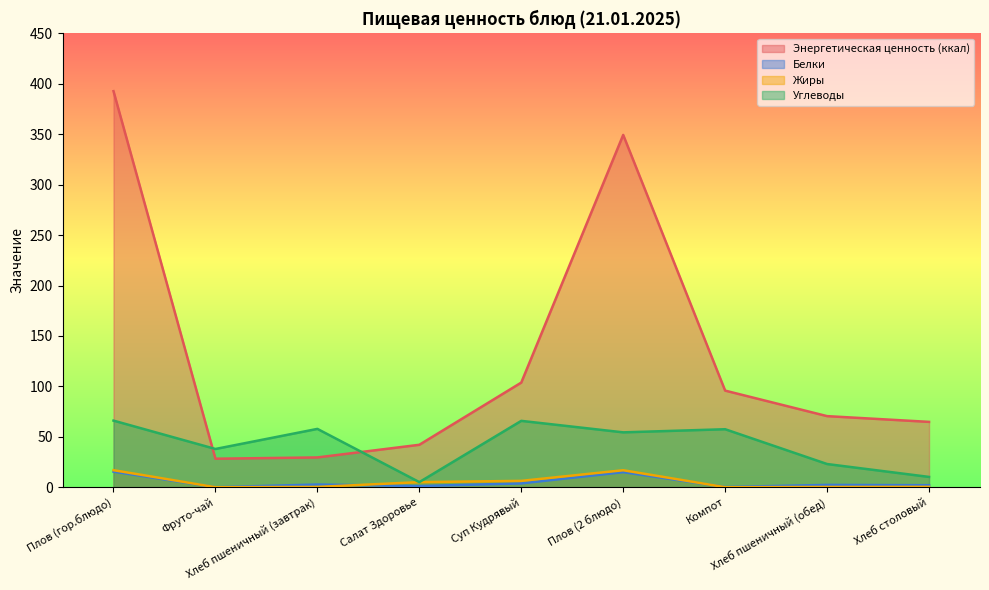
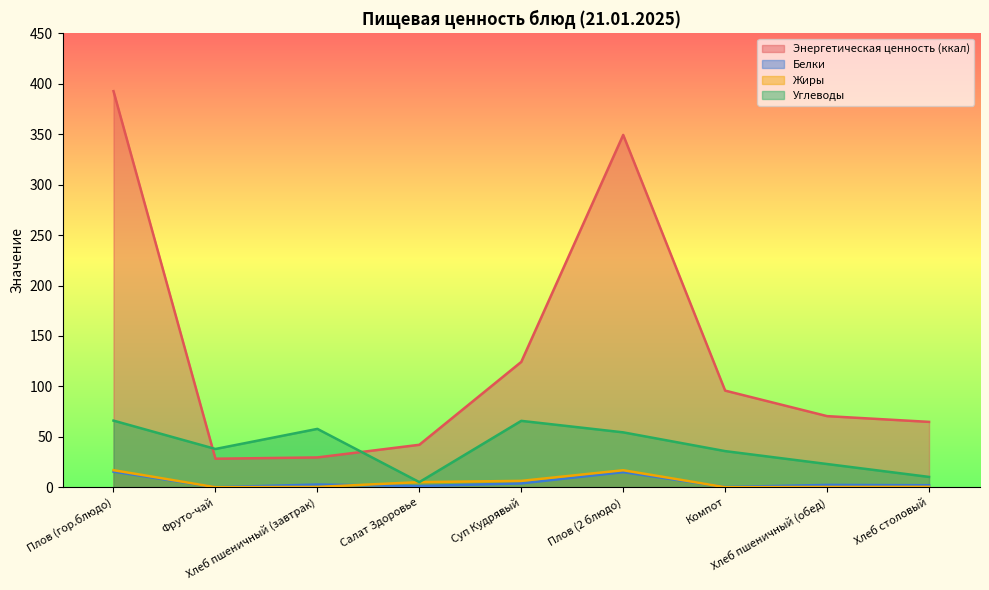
Энергетическая ценность (ккал), Суп Кудрявый: 104 -> 124
Углеводы, Компот: 58 -> 36
